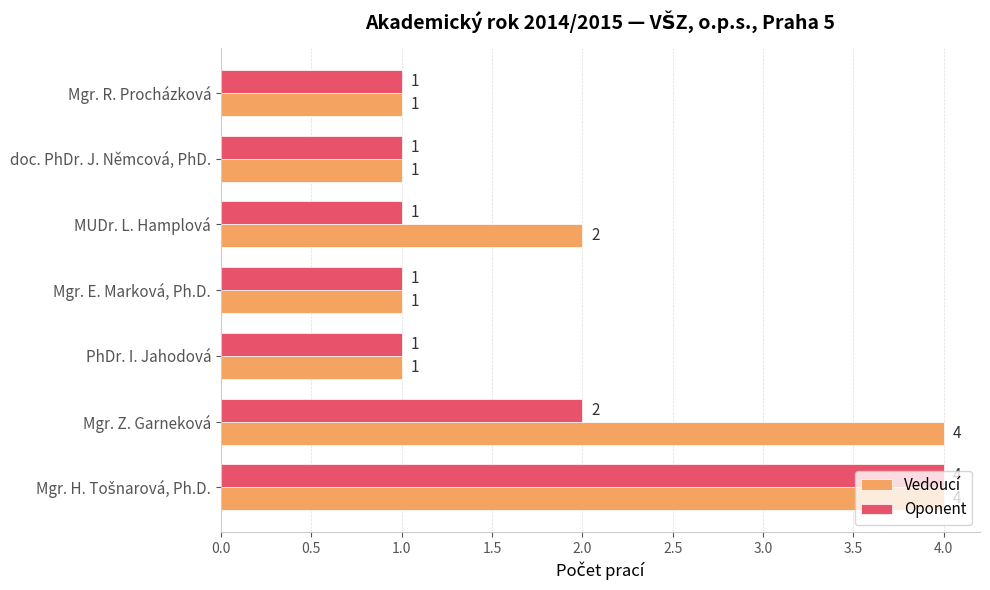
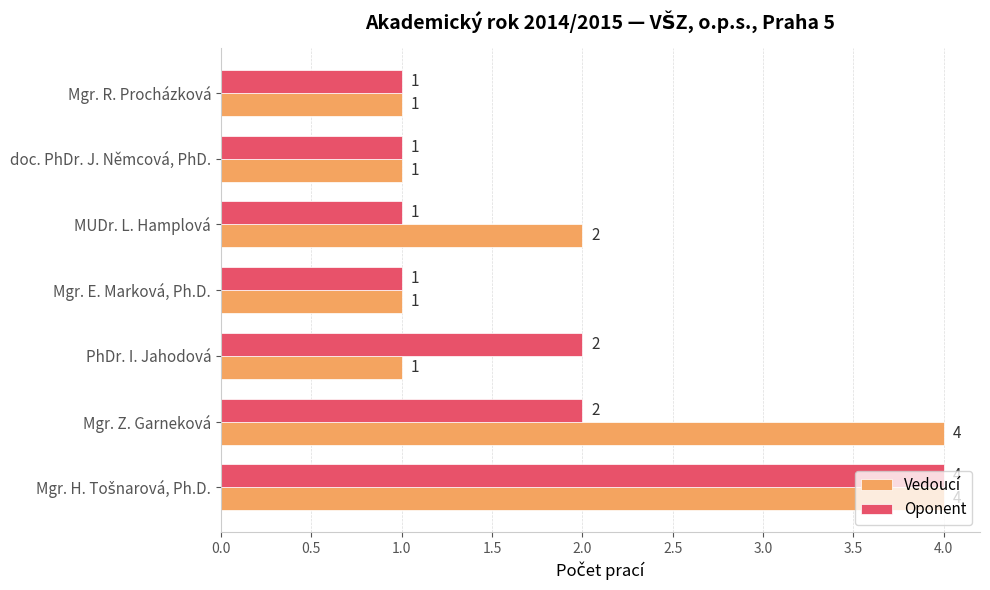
Oponent, PhDr. I. Jahodová: 1 -> 2
